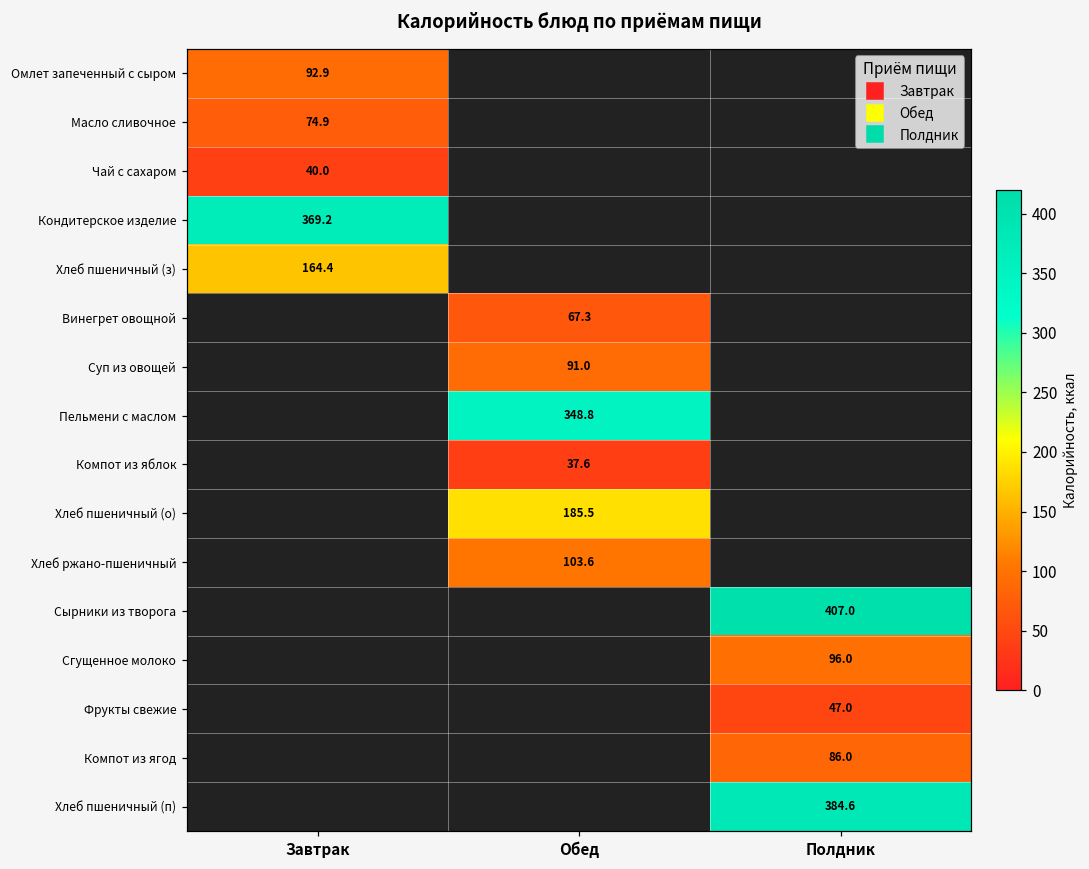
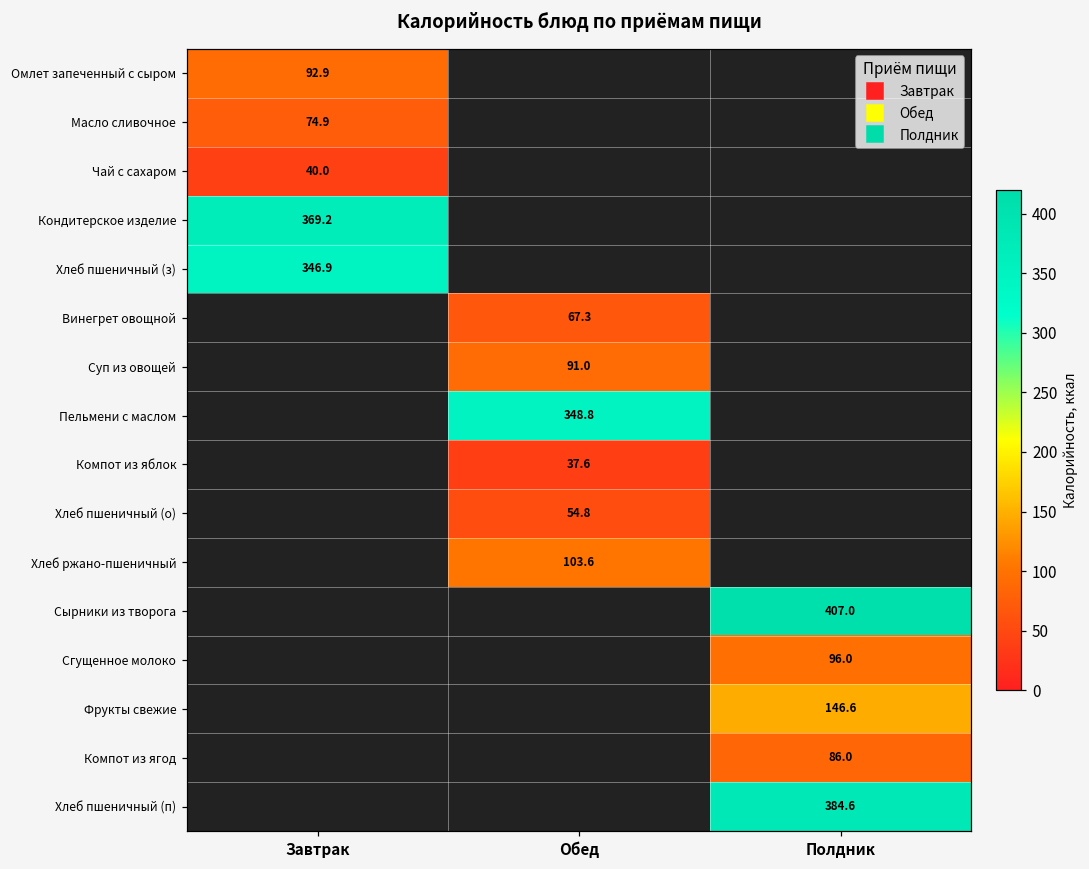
Хлеб пшеничный (з), Завтрак: 164.4 -> 346.9
Хлеб пшеничный (о), Обед: 185.5 -> 54.8
Фрукты свежие, Полдник: 47.0 -> 146.6
